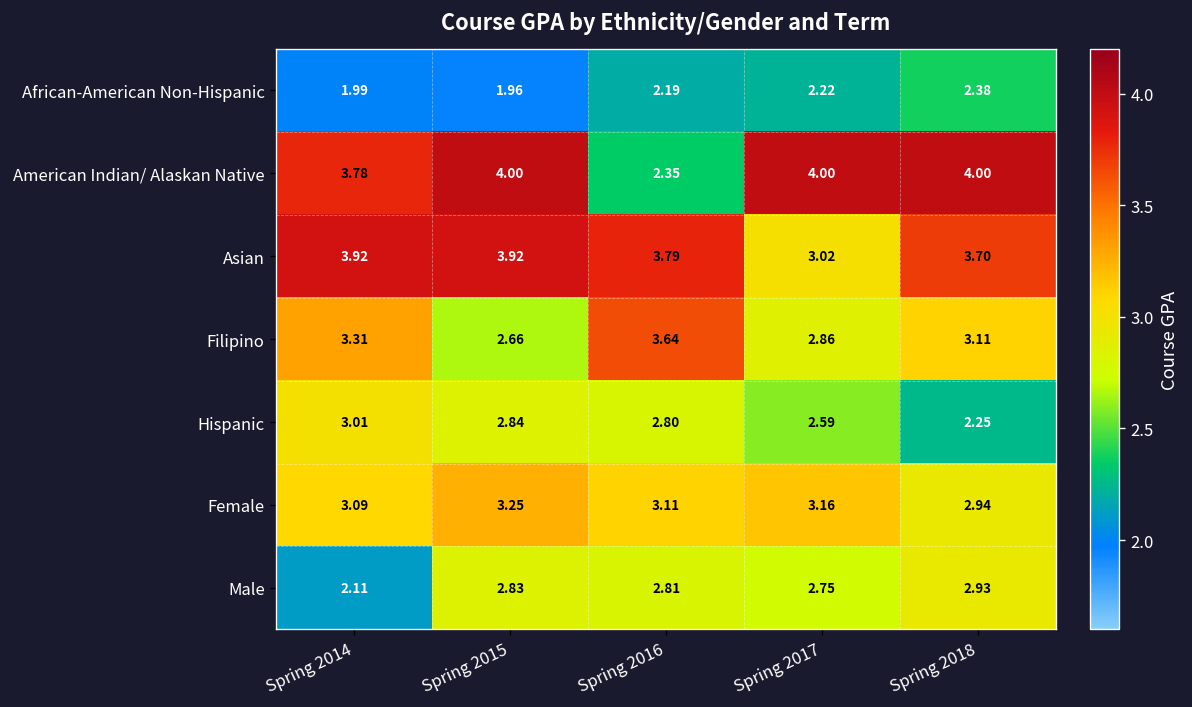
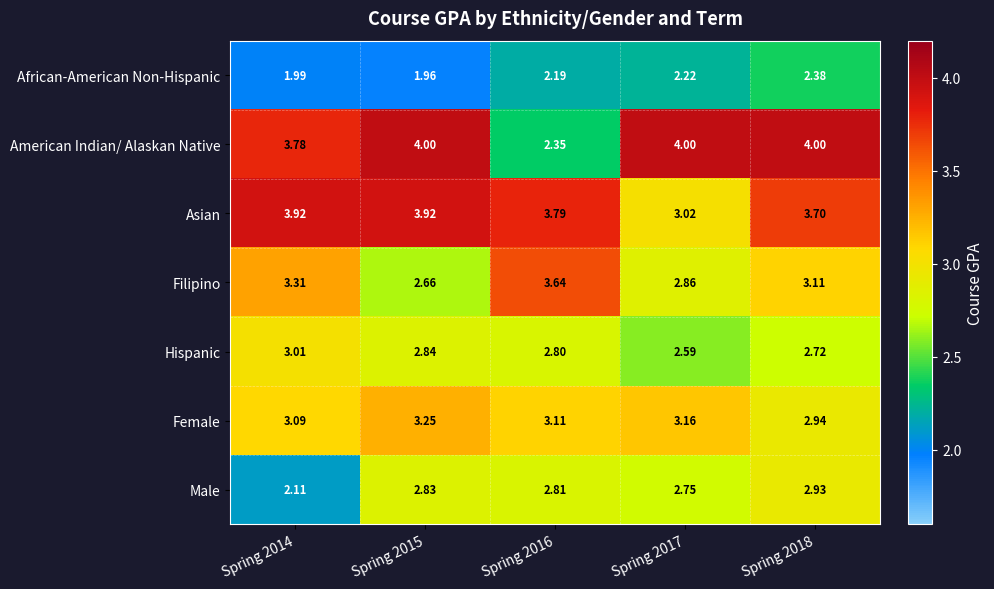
Hispanic, Spring 2018: 2.25 -> 2.72
